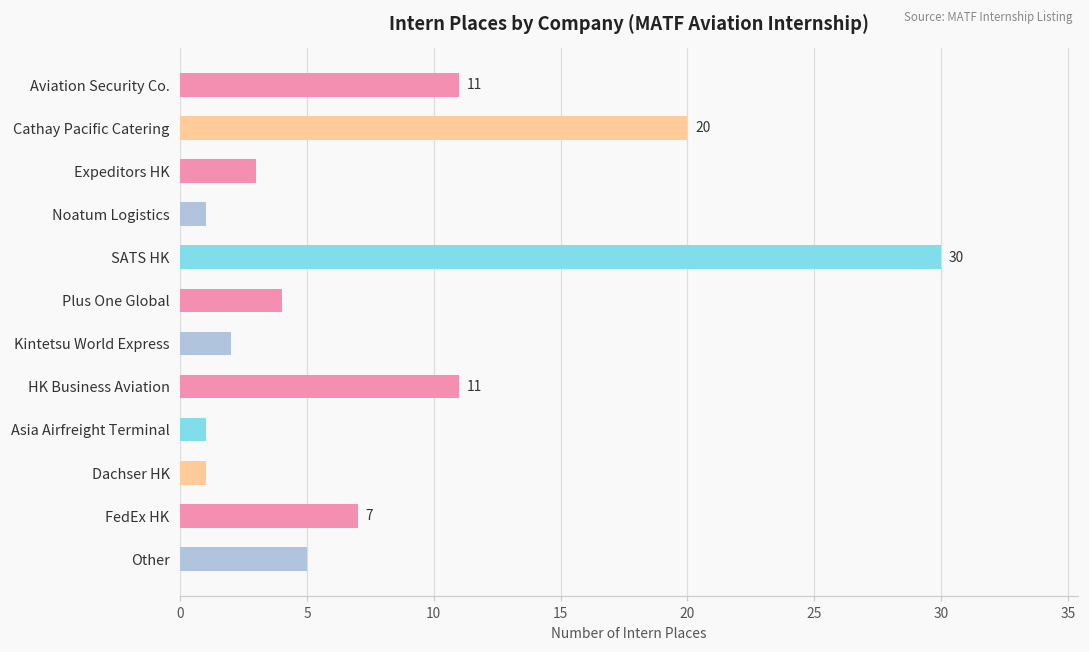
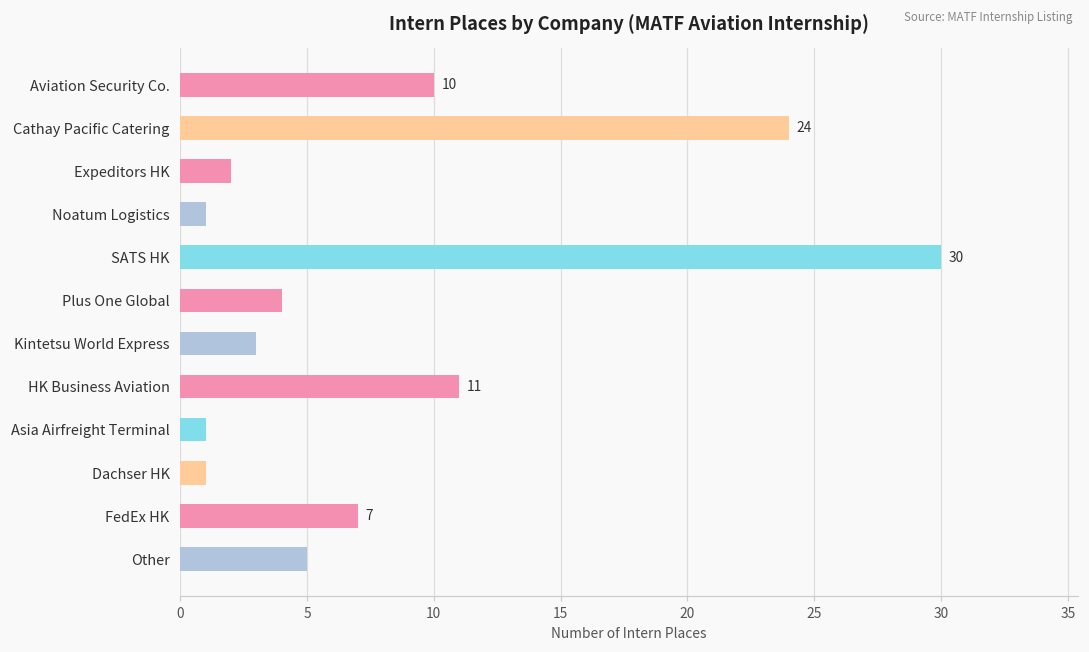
Aviation Security Co.: 11 -> 10
Cathay Pacific Catering: 20 -> 24
Expeditors HK: 3 -> 2
Kintetsu World Express: 2 -> 3
